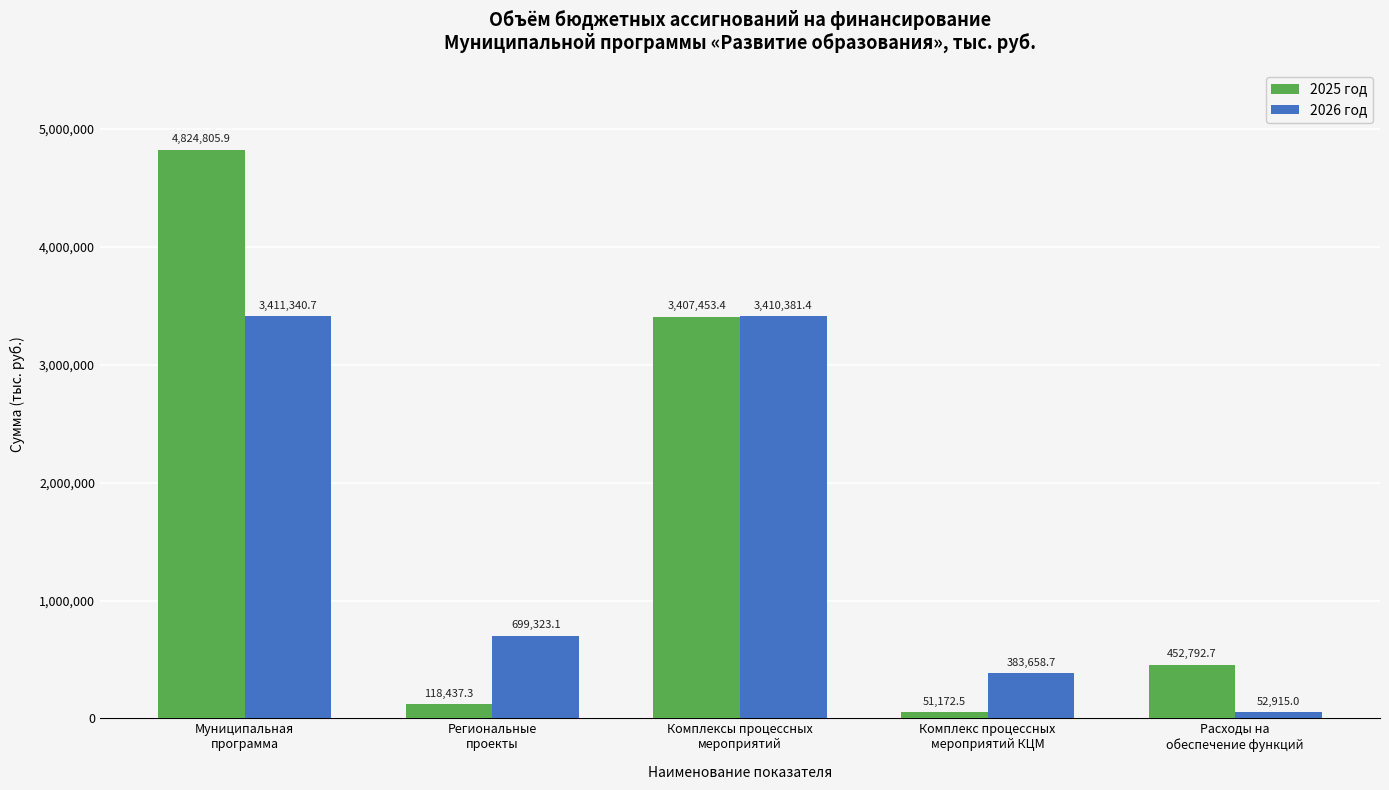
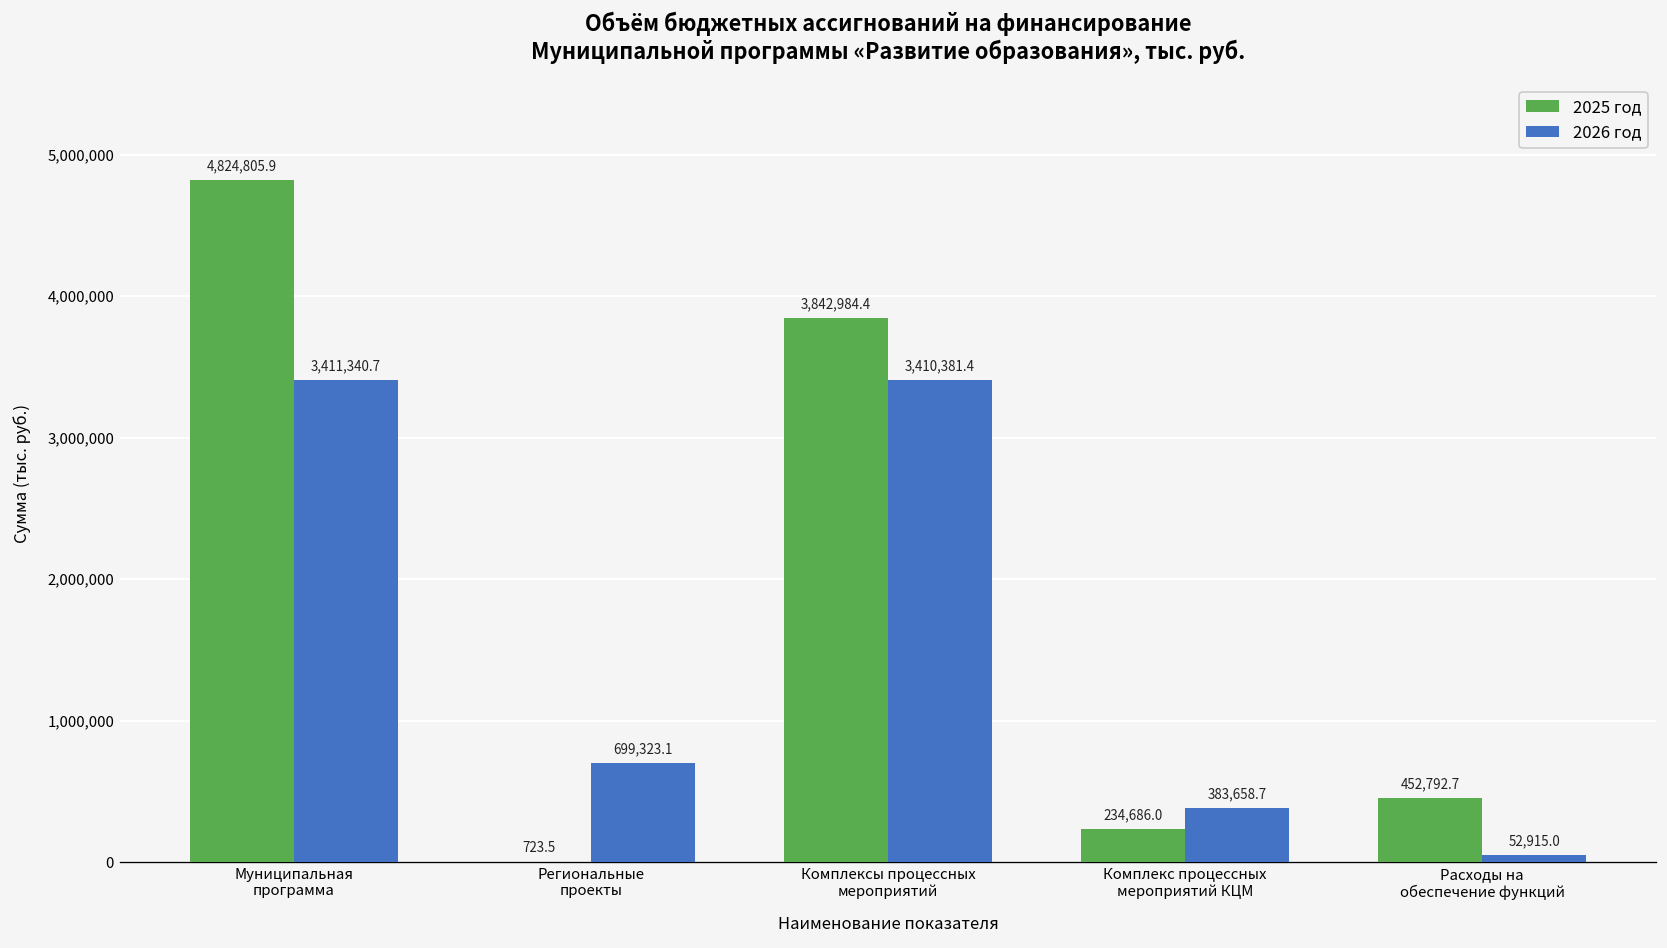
2025 год, Региональные проекты: 118,437.3 -> 723.5
2025 год, Комплексы процессных мероприятий: 3,407,453.4 -> 3,842,984.4
2025 год, Комплекс процессных мероприятий КЦМ: 51,172.5 -> 234,686.0
